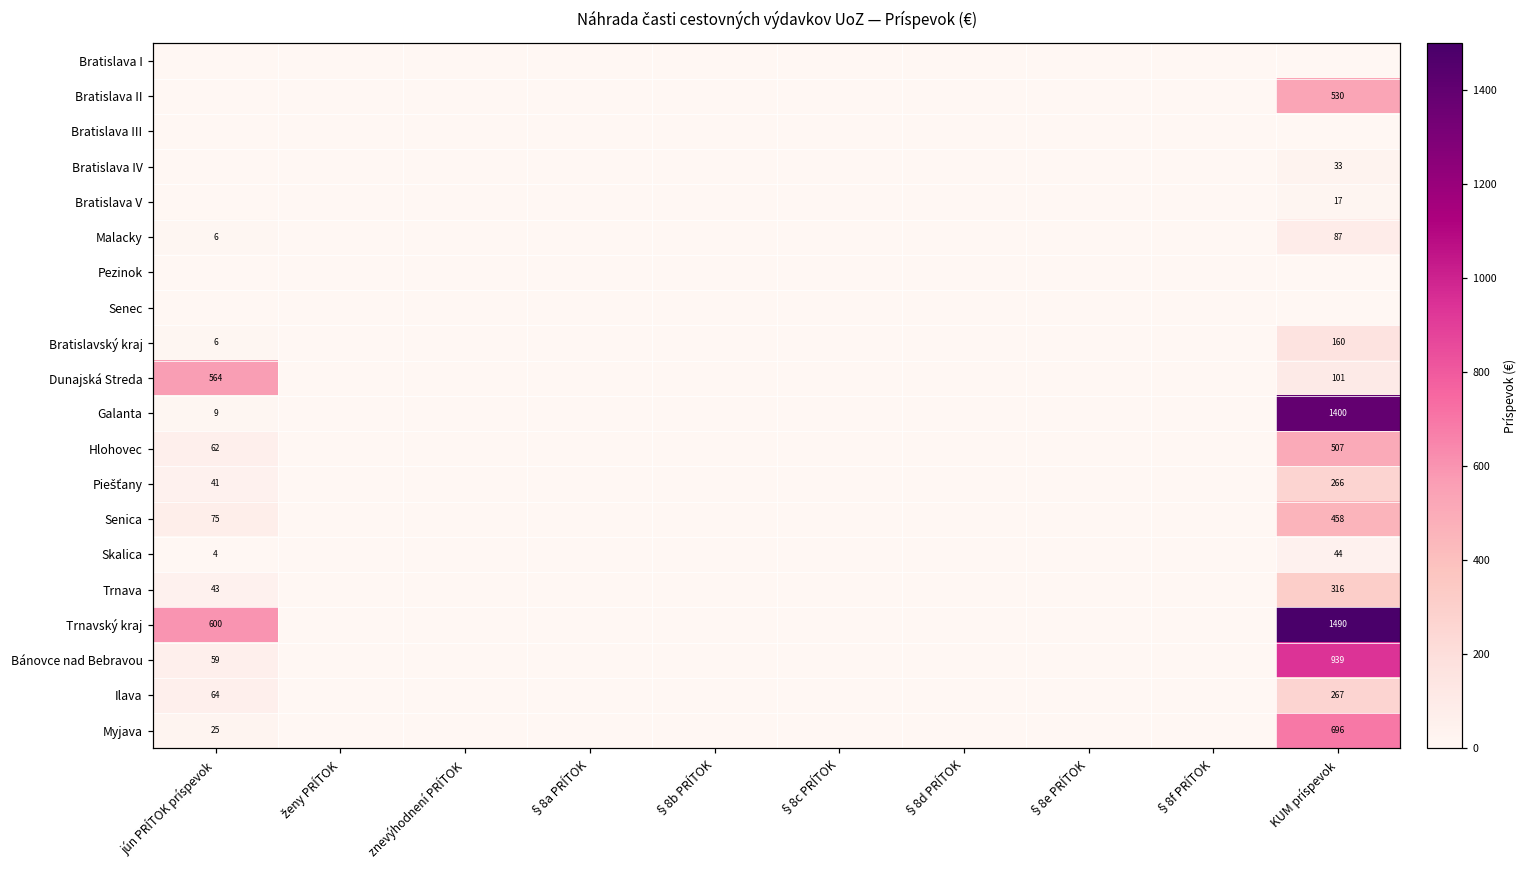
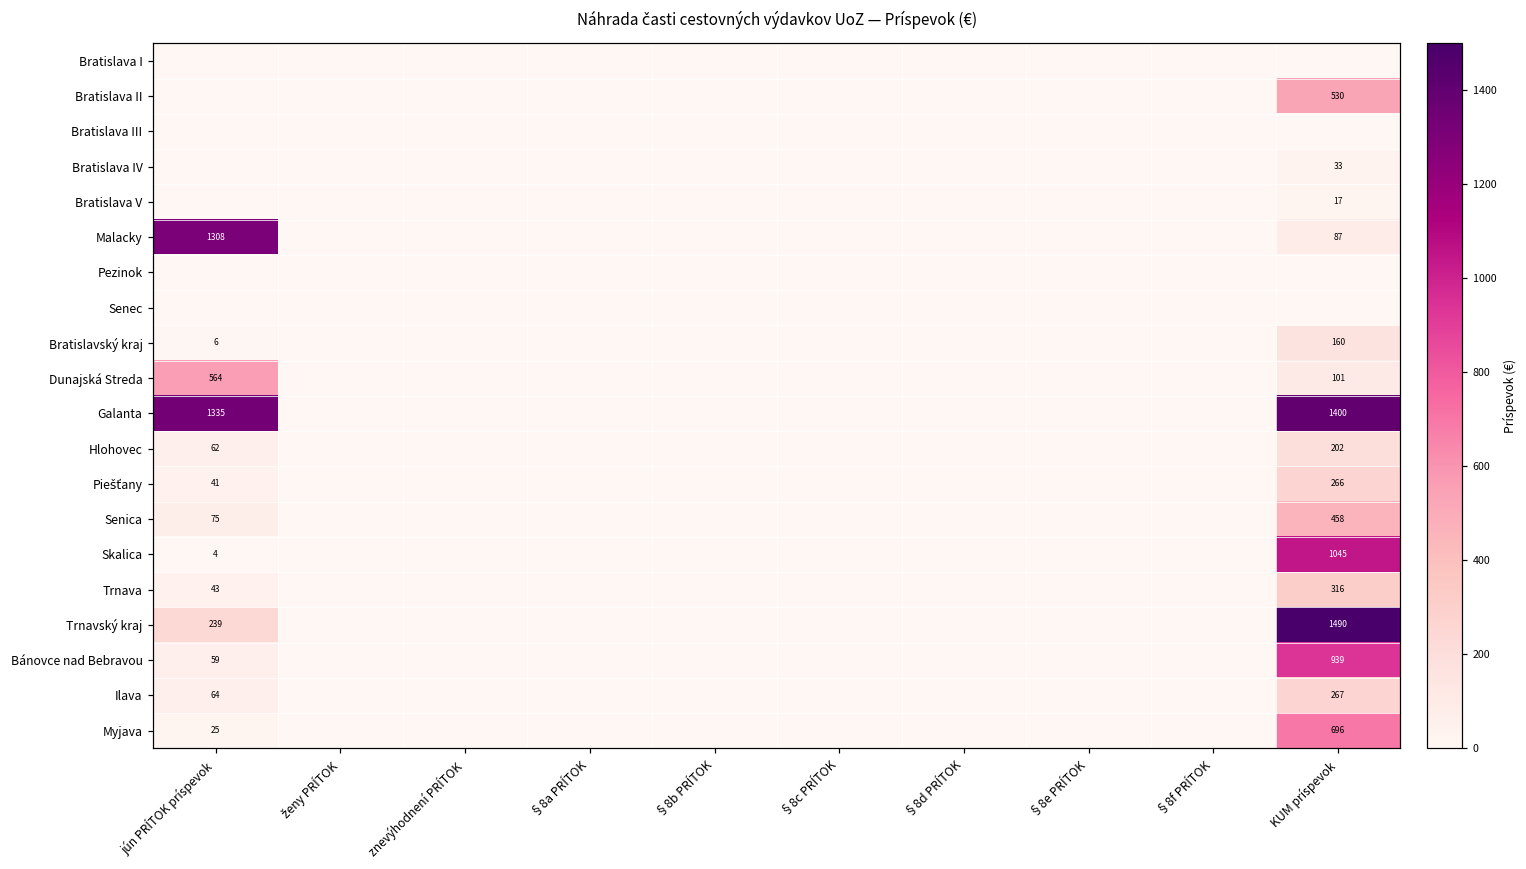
Malacky, jún PRÍTOK príspevok: 6 -> 1308
Galanta, jún PRÍTOK príspevok: 9 -> 1335
Hlohovec, KUM príspevok: 507 -> 202
Skalica, KUM príspevok: 44 -> 1045
Trnavský kraj, jún PRÍTOK príspevok: 600 -> 239
